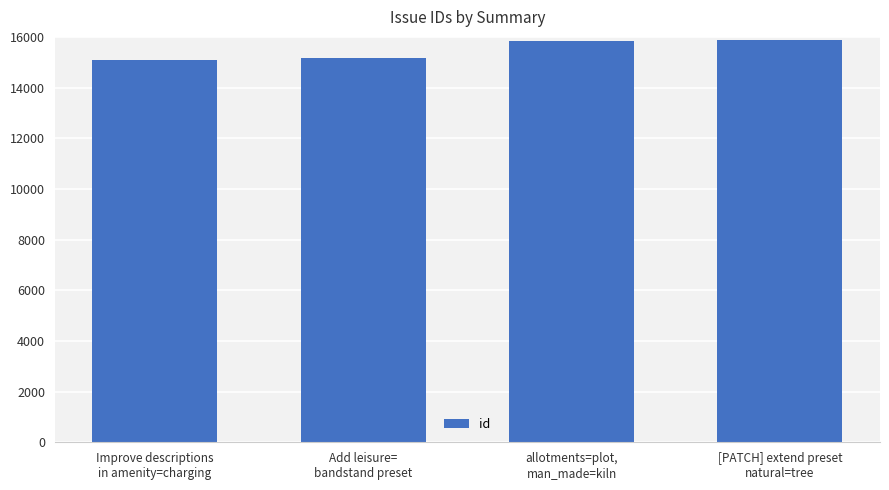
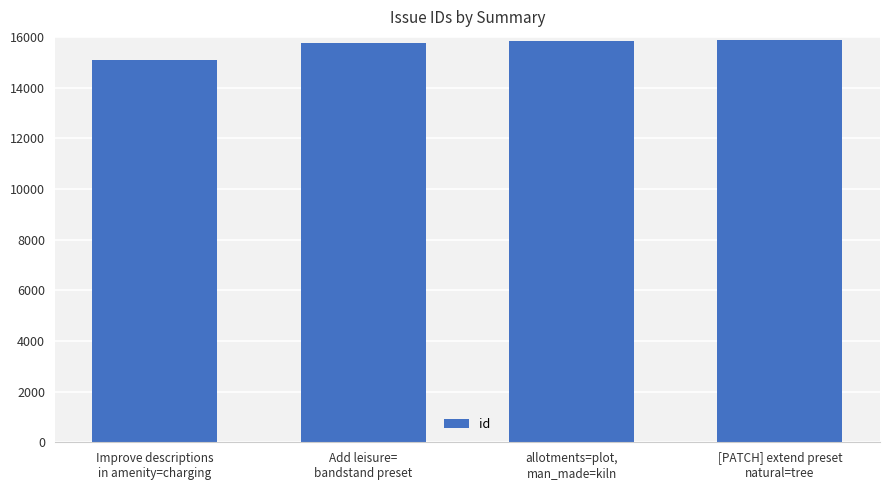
Add leisure= bandstand preset: 15200 -> 15800
